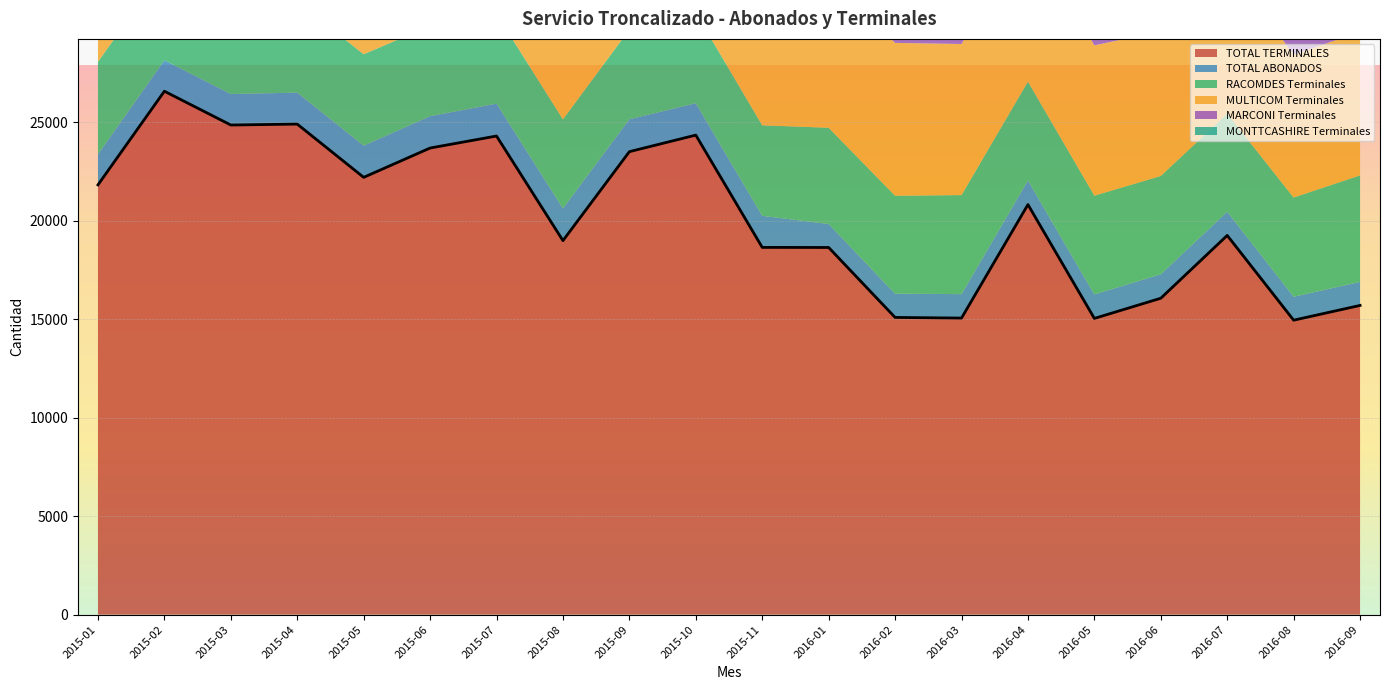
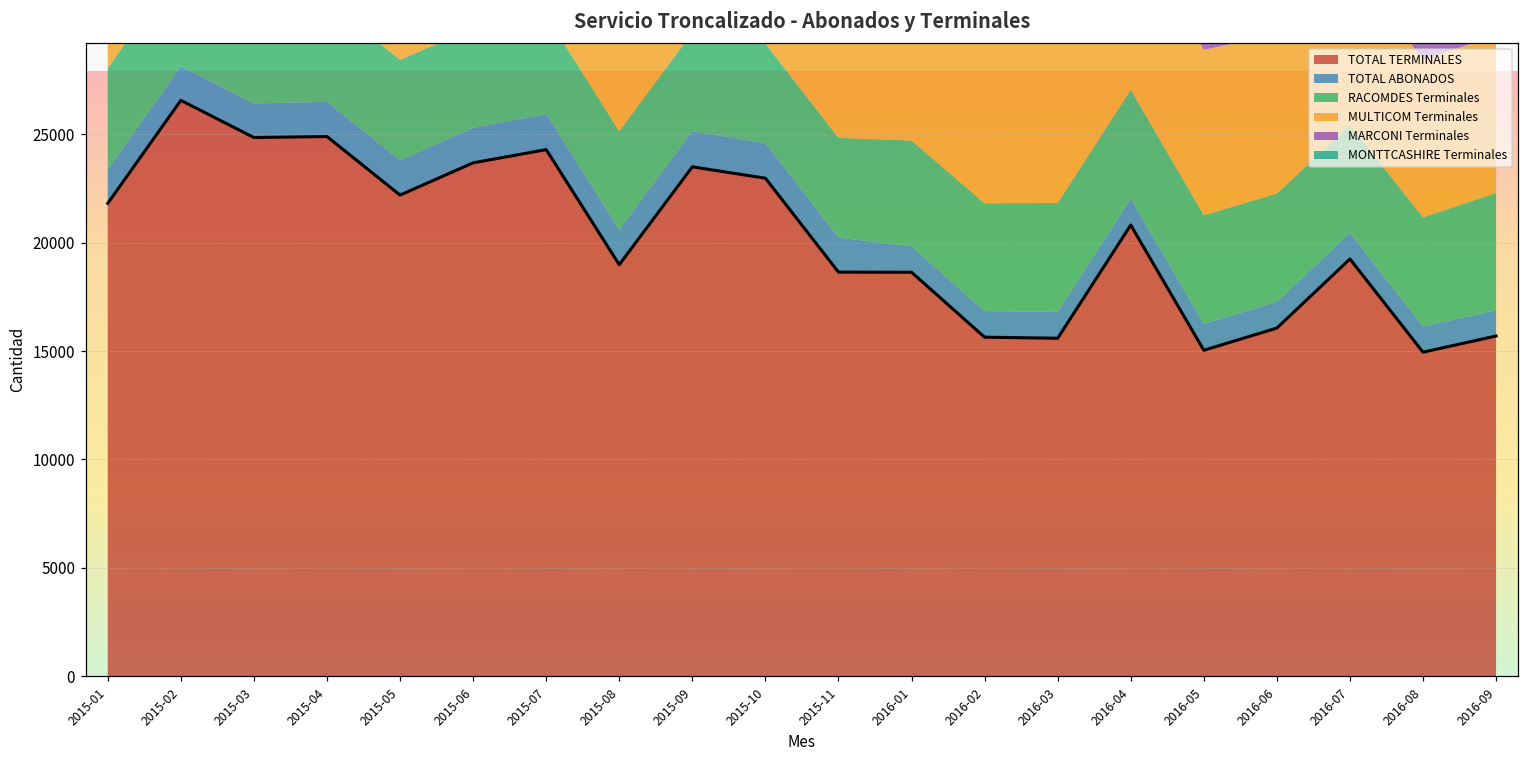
TOTAL TERMINALES, 2015-10: 24300 -> 23000
TOTAL TERMINALES, 2016-02: 15100 -> 15600
TOTAL TERMINALES, 2016-03: 15100 -> 15600
